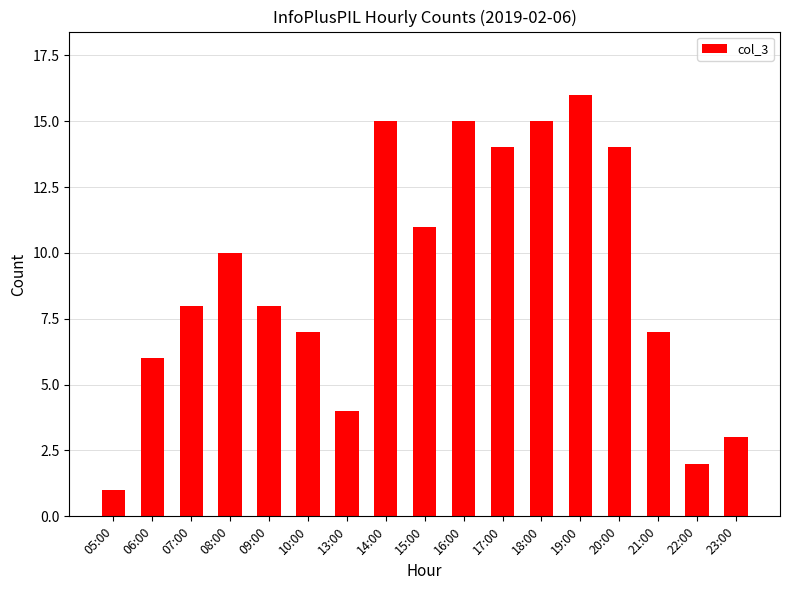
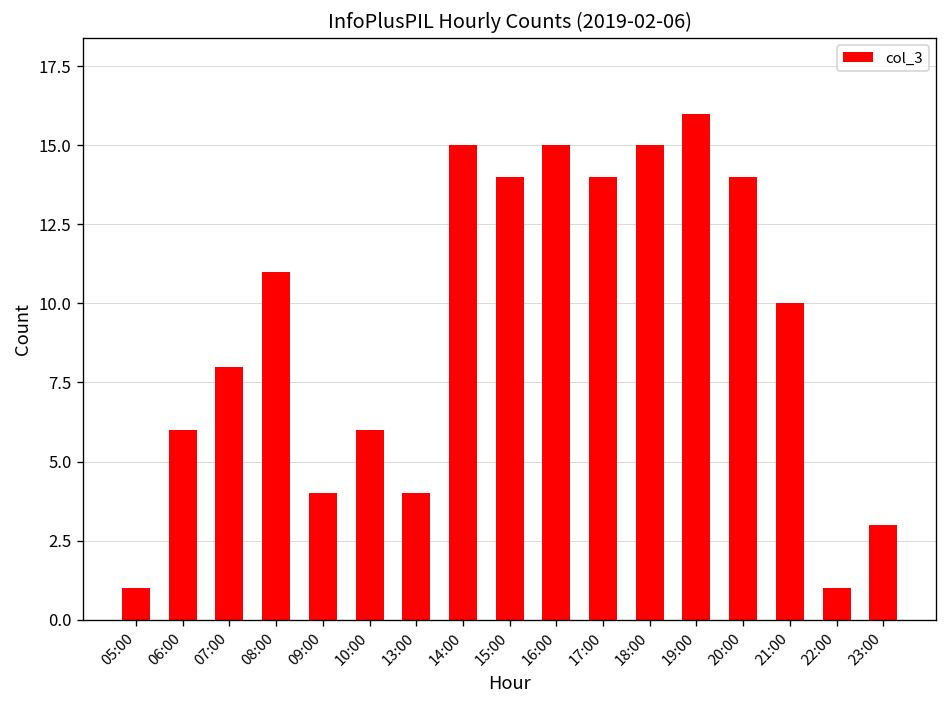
08:00: 10 -> 11
09:00: 8 -> 4
10:00: 7 -> 6
15:00: 11 -> 14
21:00: 7 -> 10
22:00: 2 -> 1
